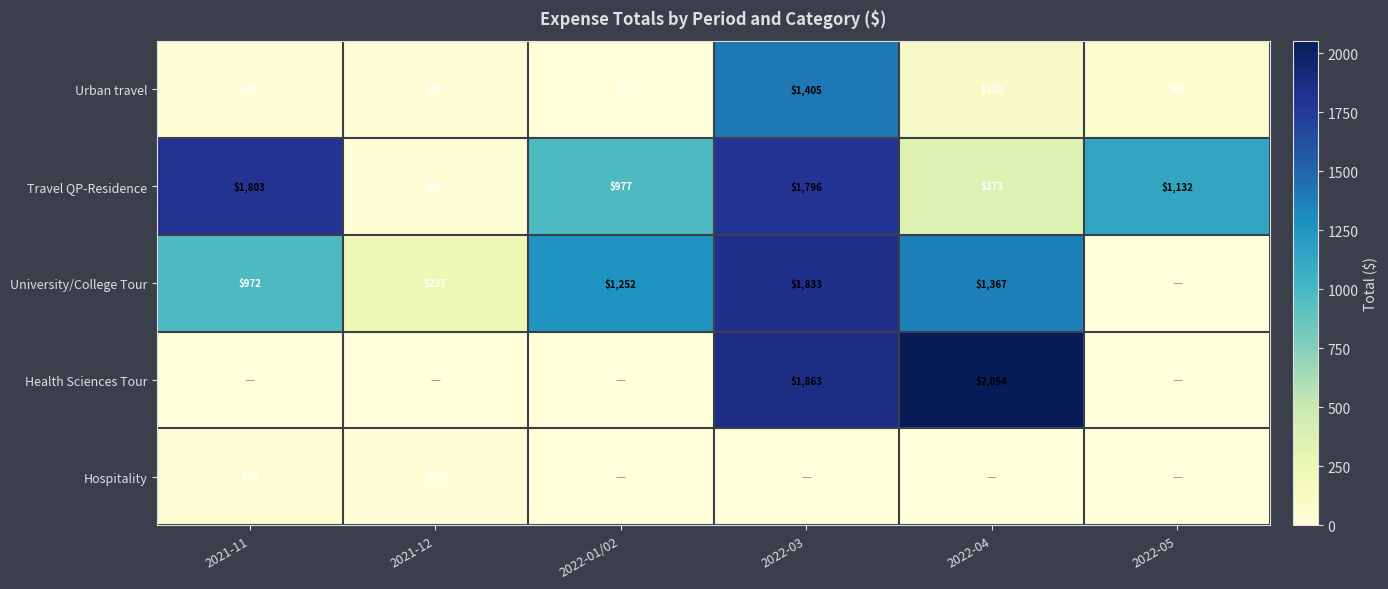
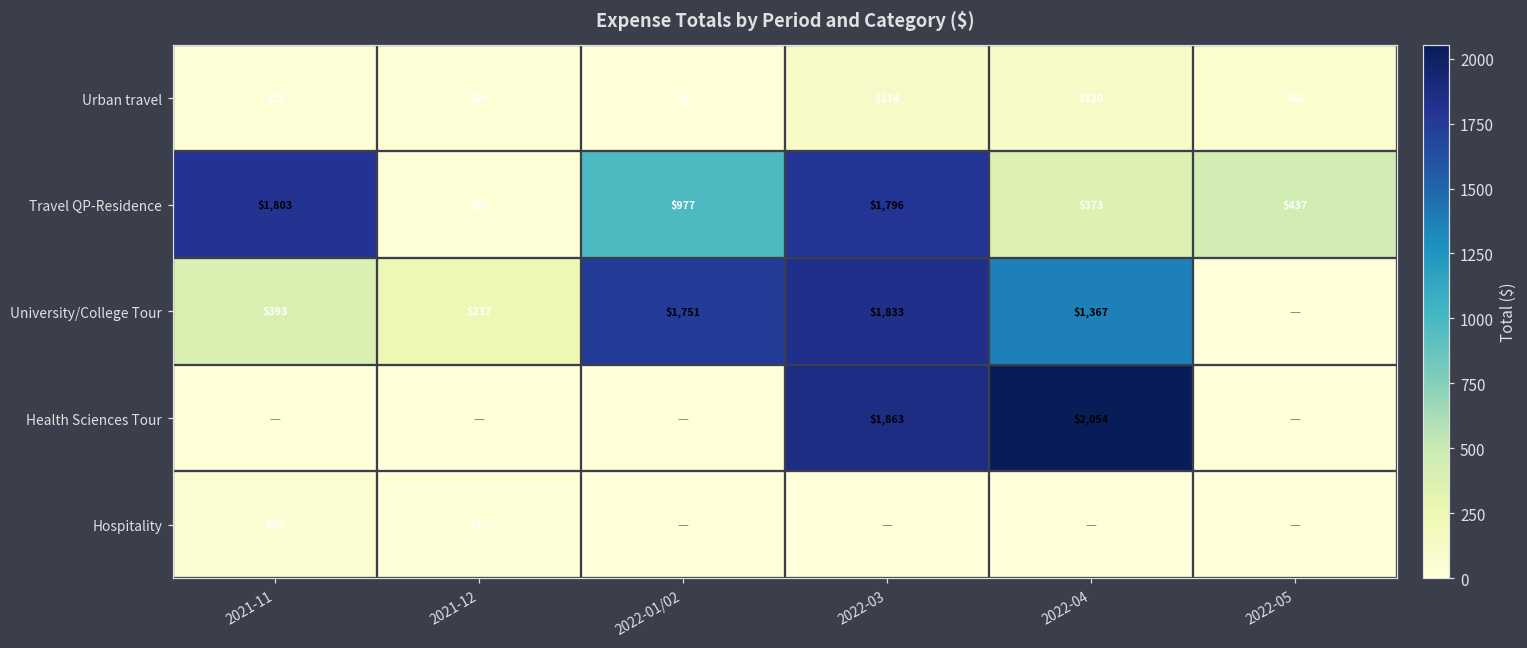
Urban travel, 2022-03: $1,405 -> $114
Travel QP-Residence, 2022-05: $1,132 -> $437
University/College Tour, 2021-11: $972 -> $393
University/College Tour, 2022-01/02: $1,252 -> $1,751
